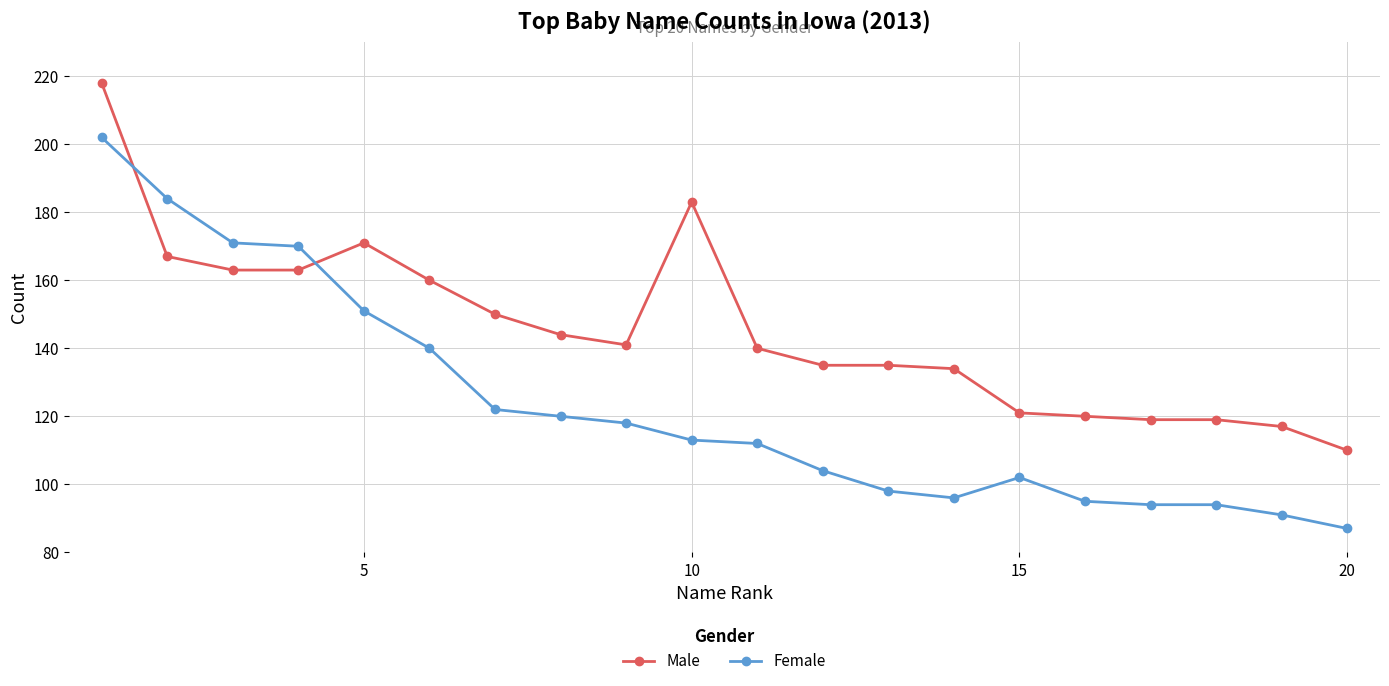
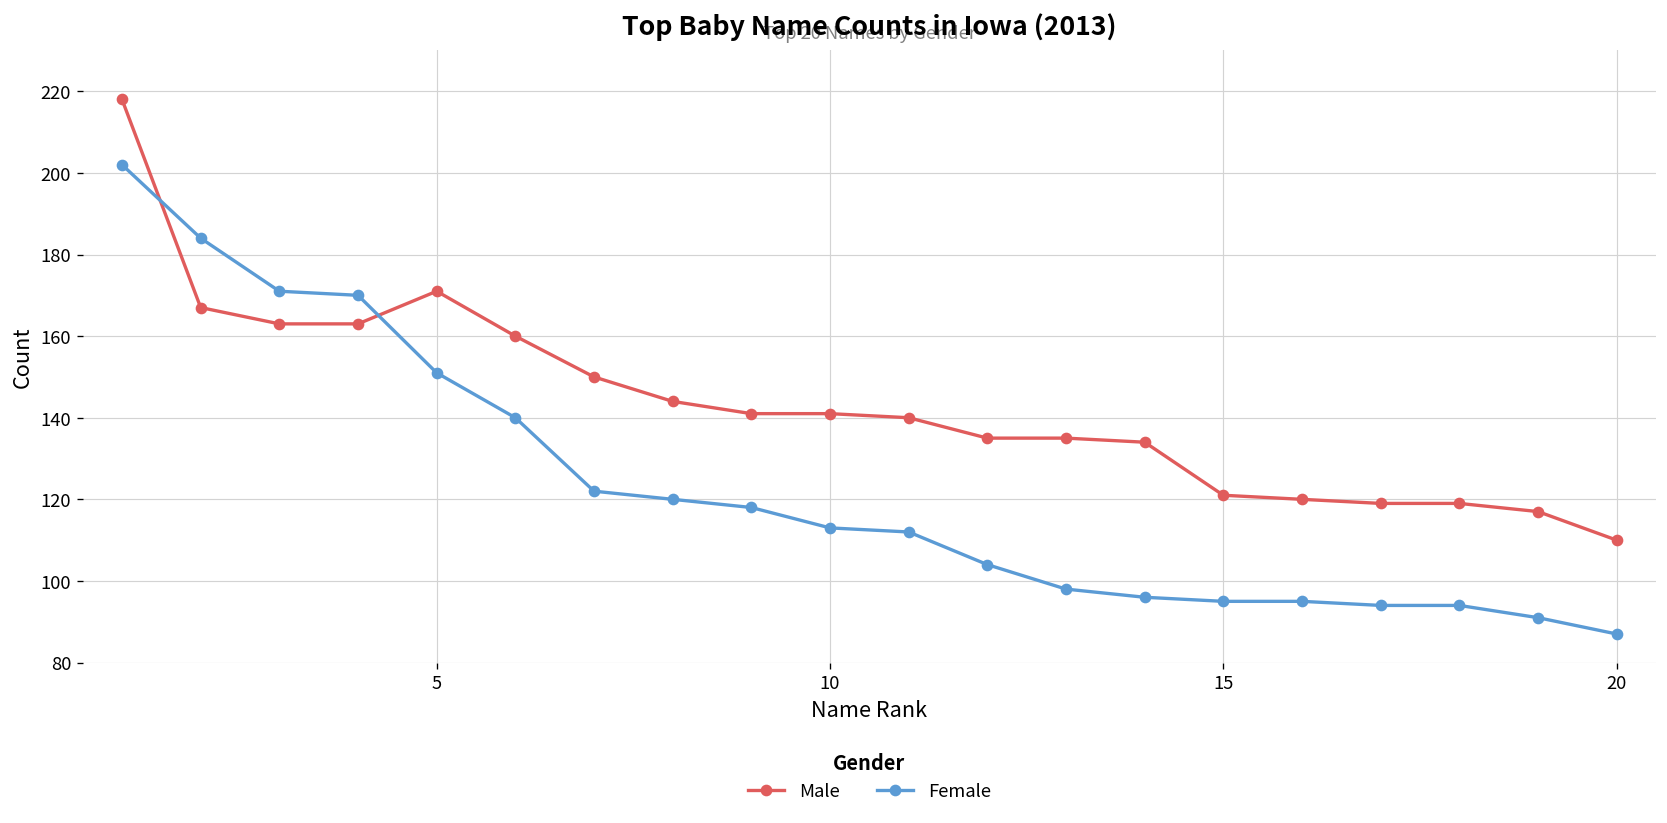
Male, 10: 183 -> 141
Female, 15: 102 -> 95
